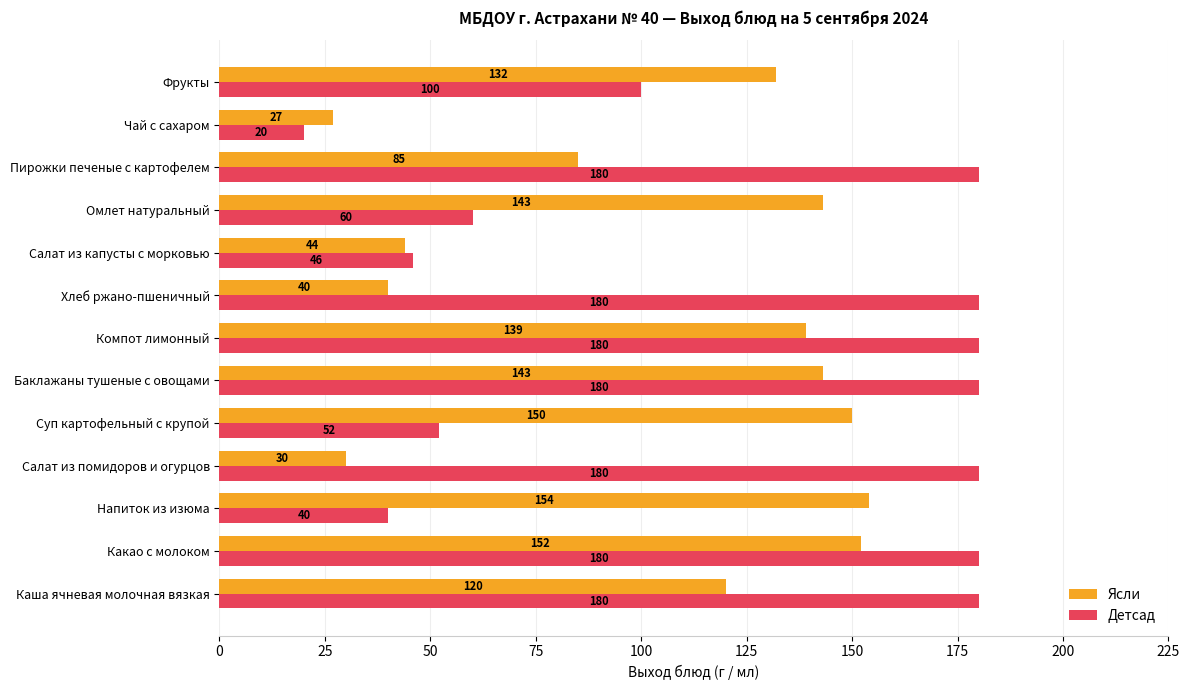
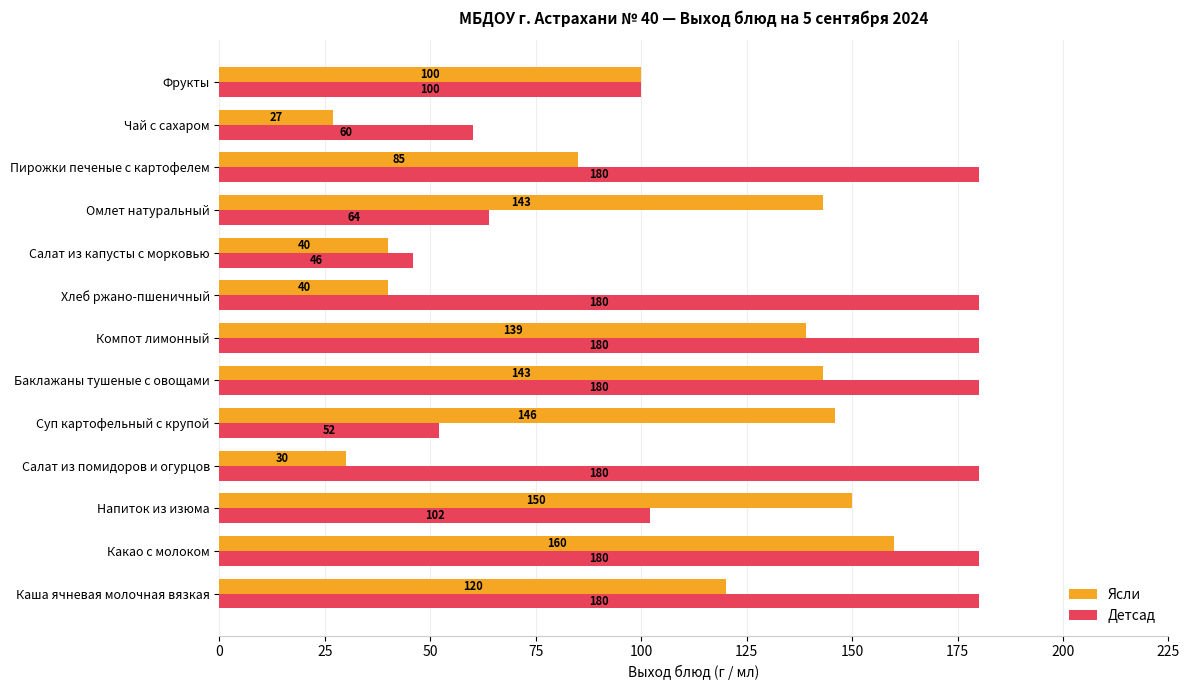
Ясли, Фрукты: 132 -> 100
Детсад, Чай с сахаром: 20 -> 60
Детсад, Омлет натуральный: 60 -> 64
Ясли, Салат из капусты с морковью: 44 -> 40
Ясли, Суп картофельный с крупой: 150 -> 146
Ясли, Напиток из изюма: 154 -> 150
Детсад, Напиток из изюма: 40 -> 102
Ясли, Какао с молоком: 152 -> 160
